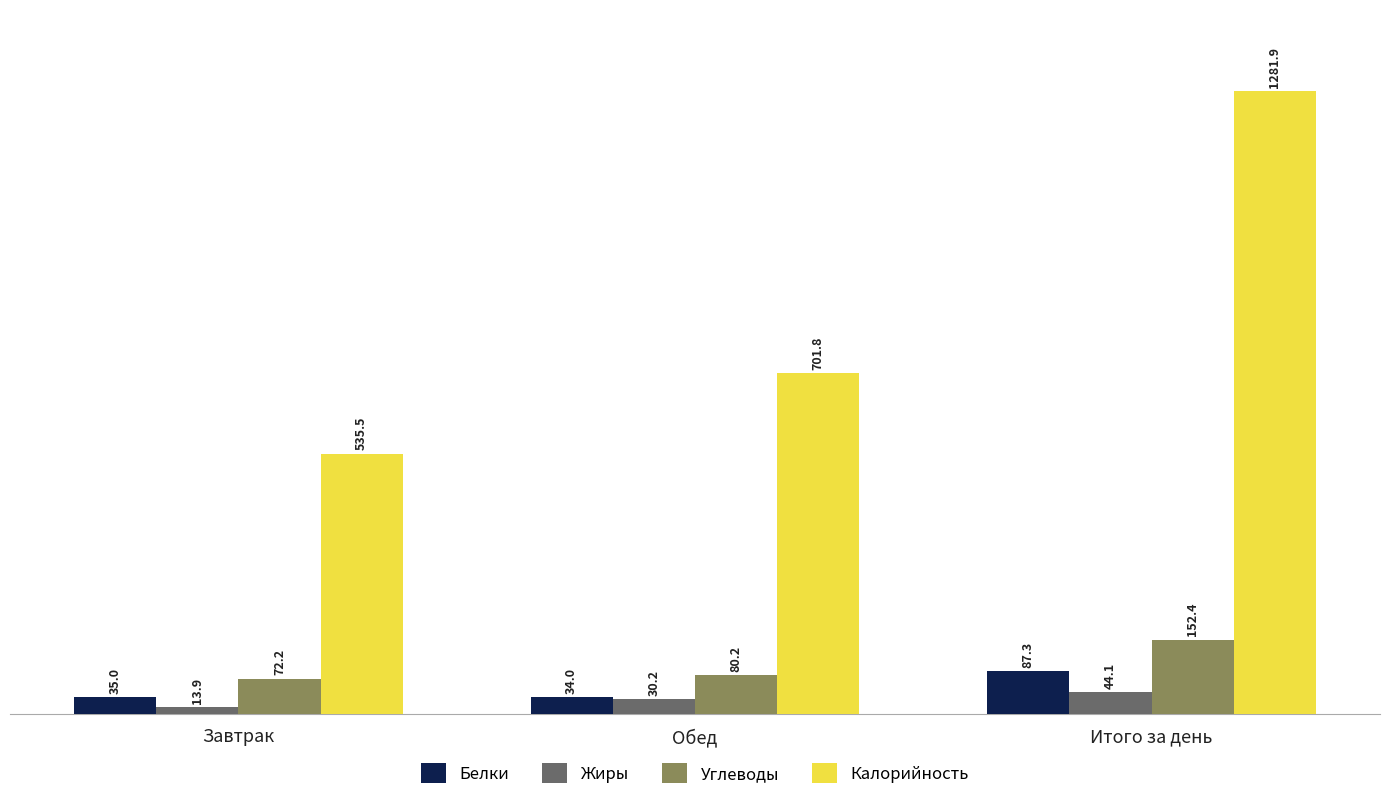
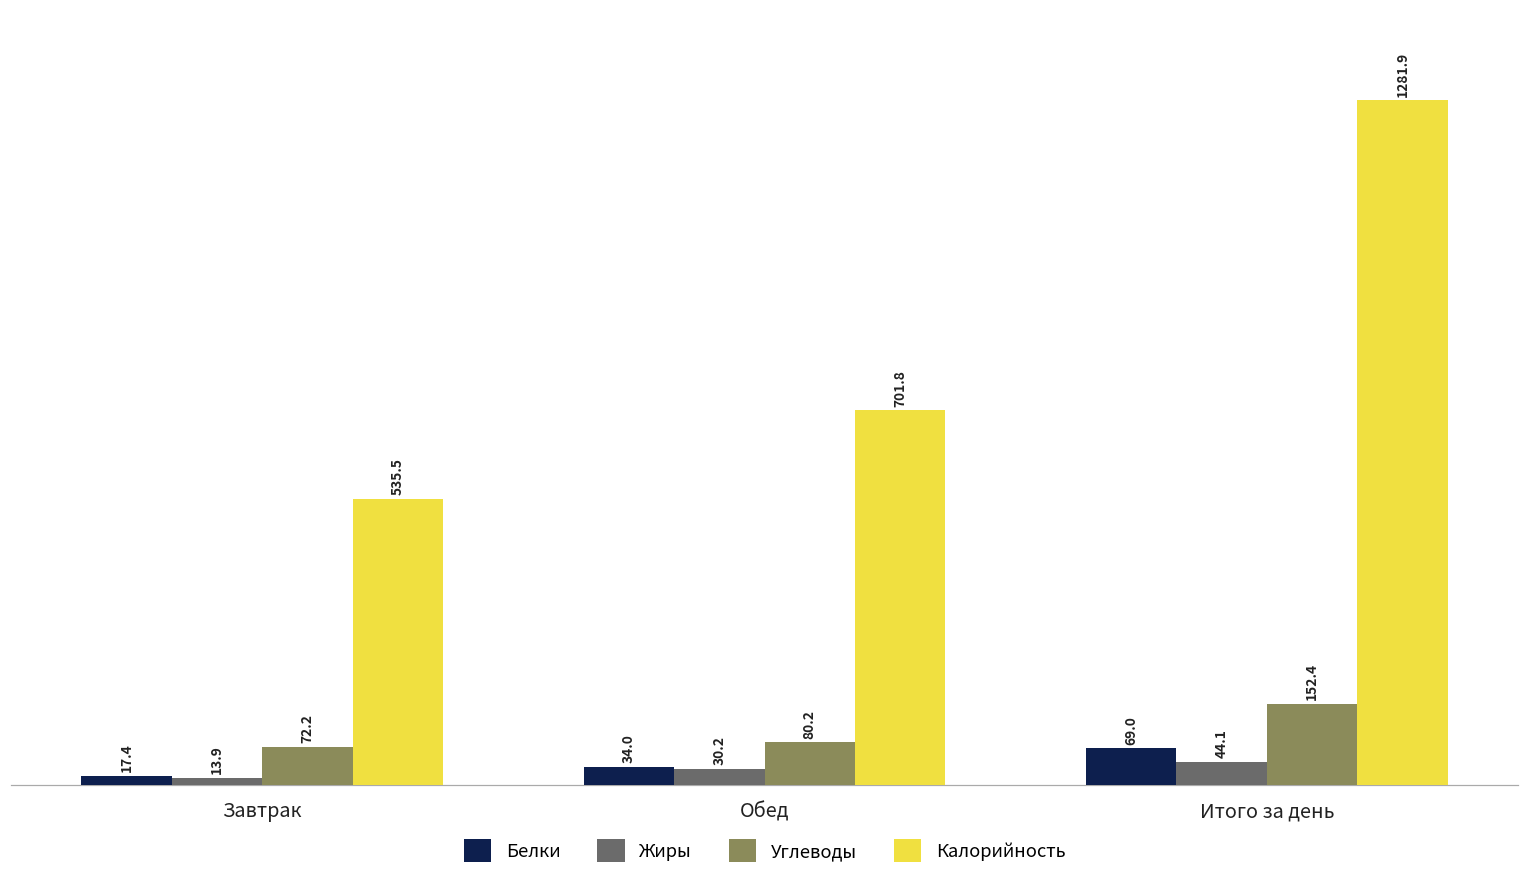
Белки, Завтрак: 35.0 -> 17.4
Белки, Итого за день: 87.3 -> 69.0
